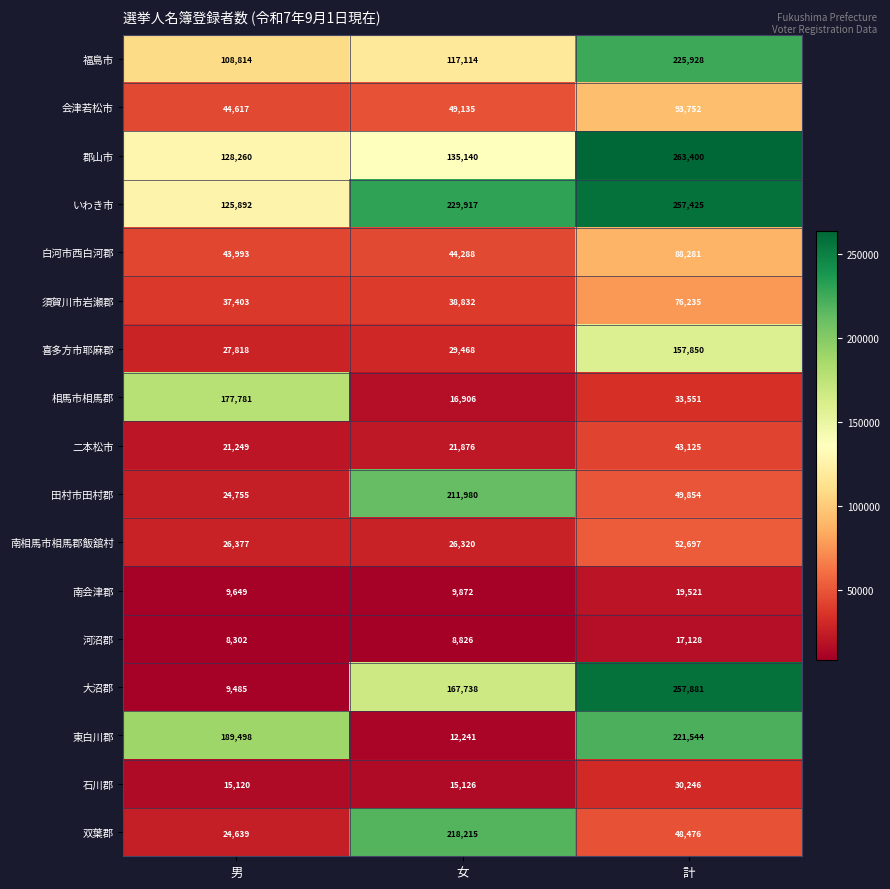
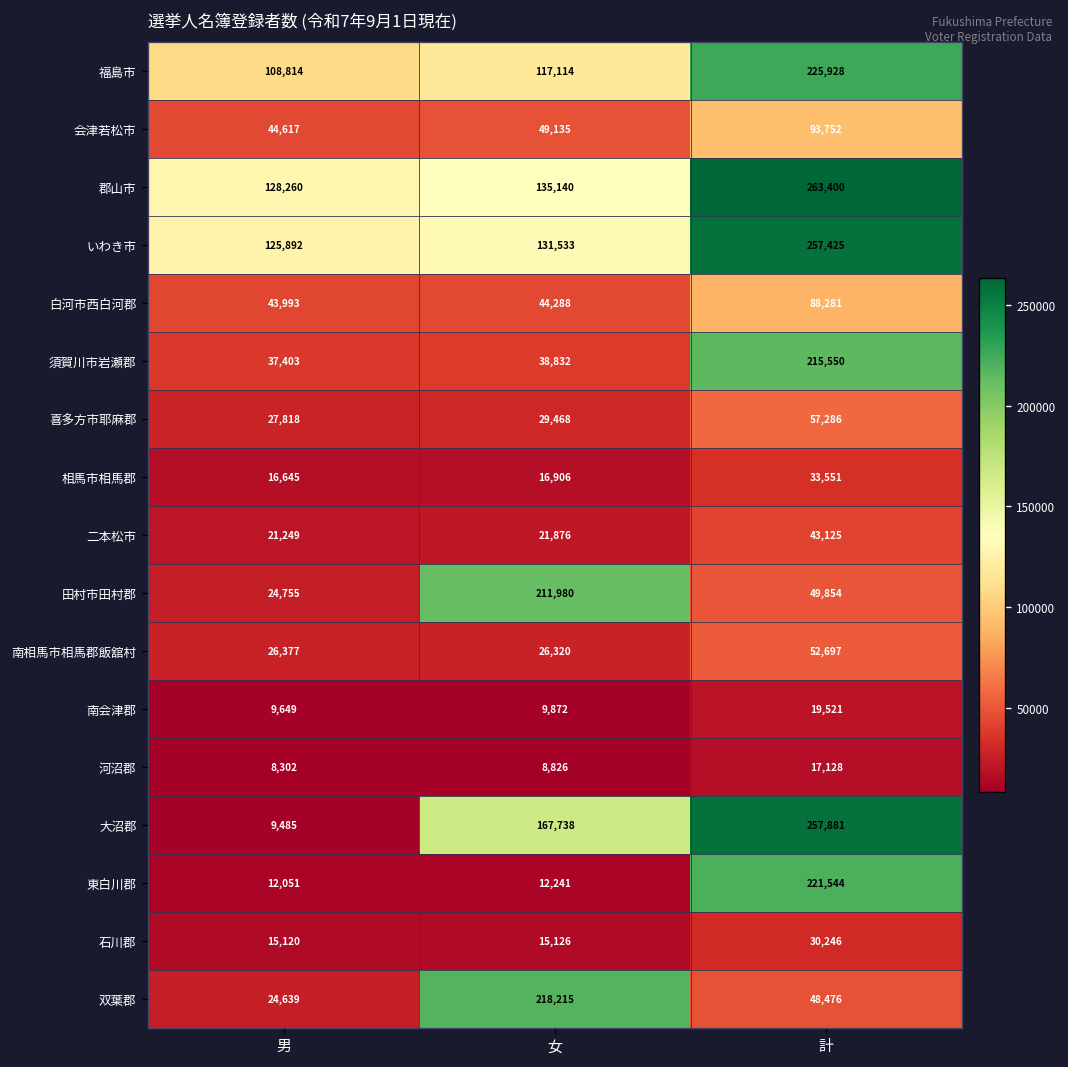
いわき市, 女: 229,917 -> 131,533
須賀川市岩瀬郡, 計: 76,235 -> 215,550
喜多方市耶麻郡, 計: 157,850 -> 57,286
相馬市相馬郡, 男: 177,781 -> 16,645
東白川郡, 男: 189,498 -> 12,051
